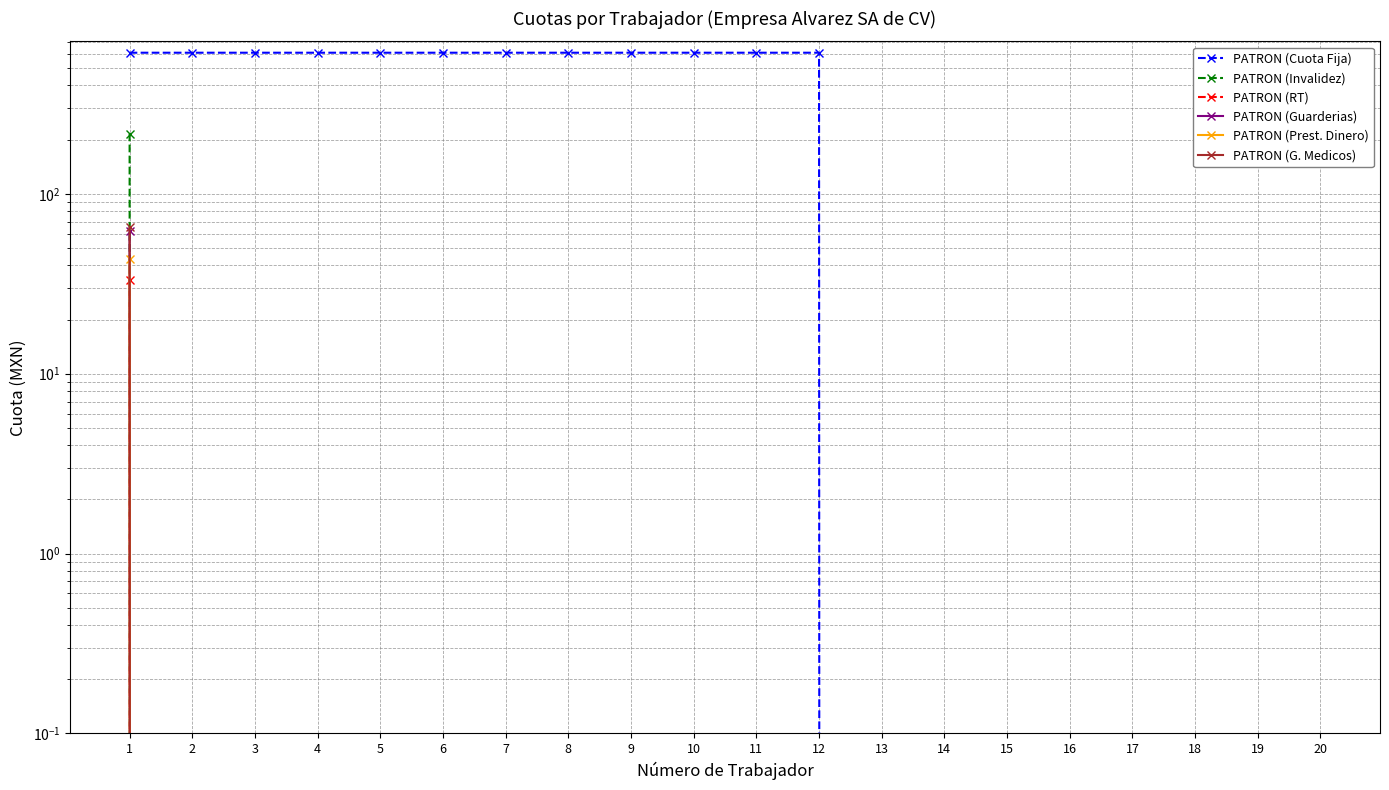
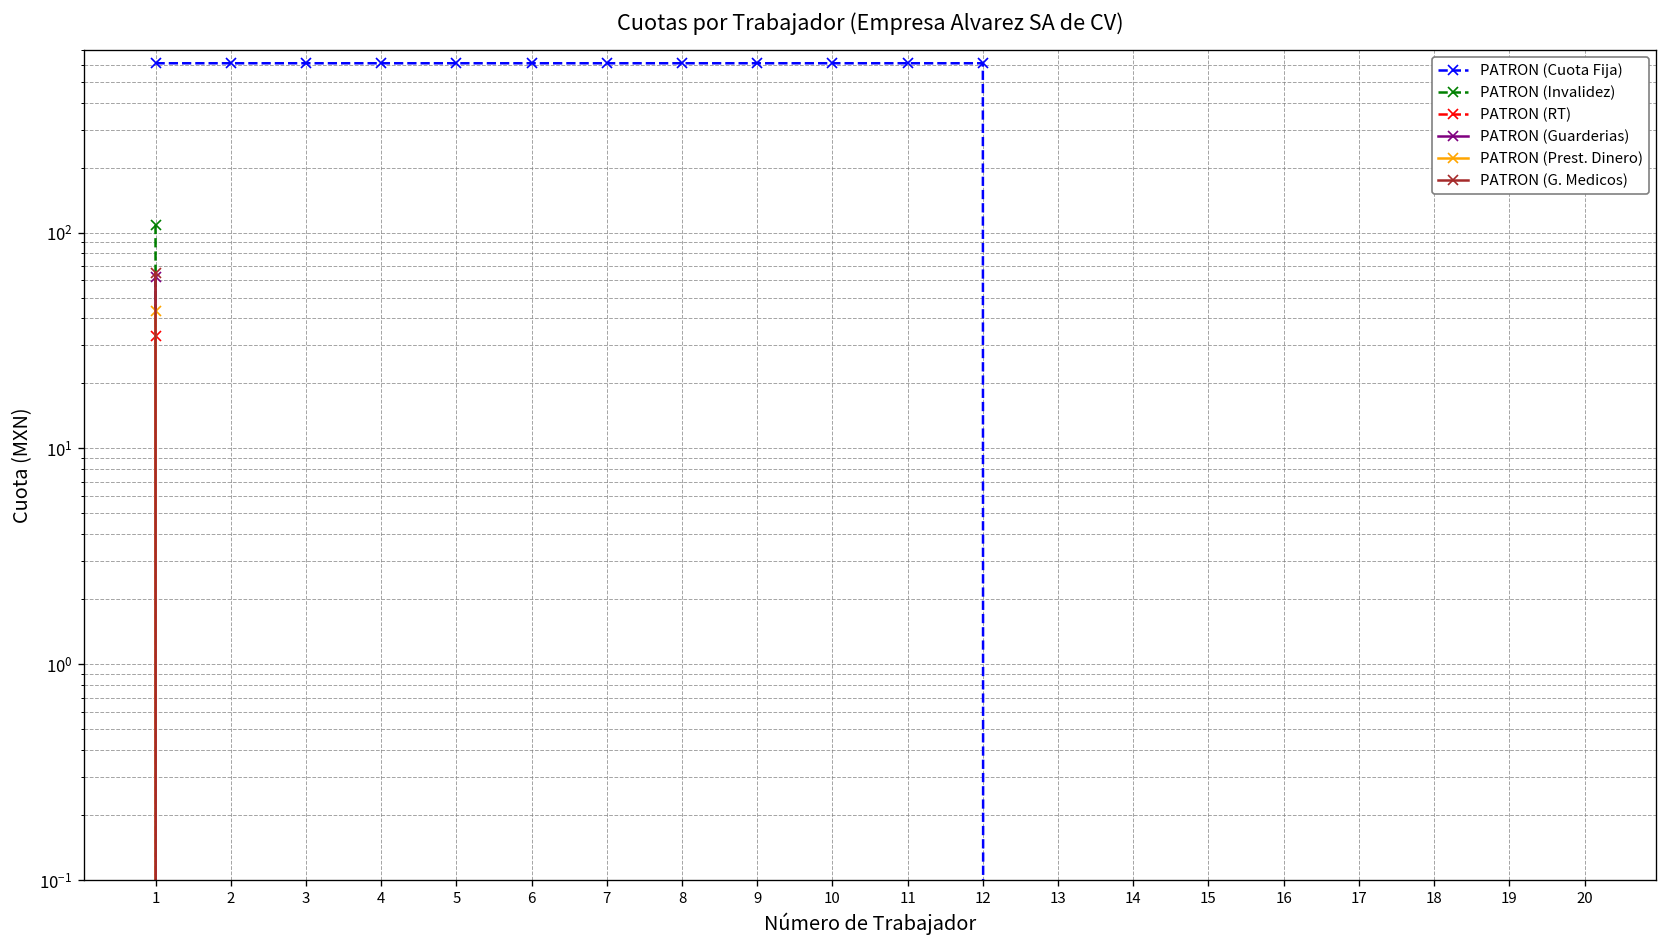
PATRON (Invalidez), 1: 220 -> 110
